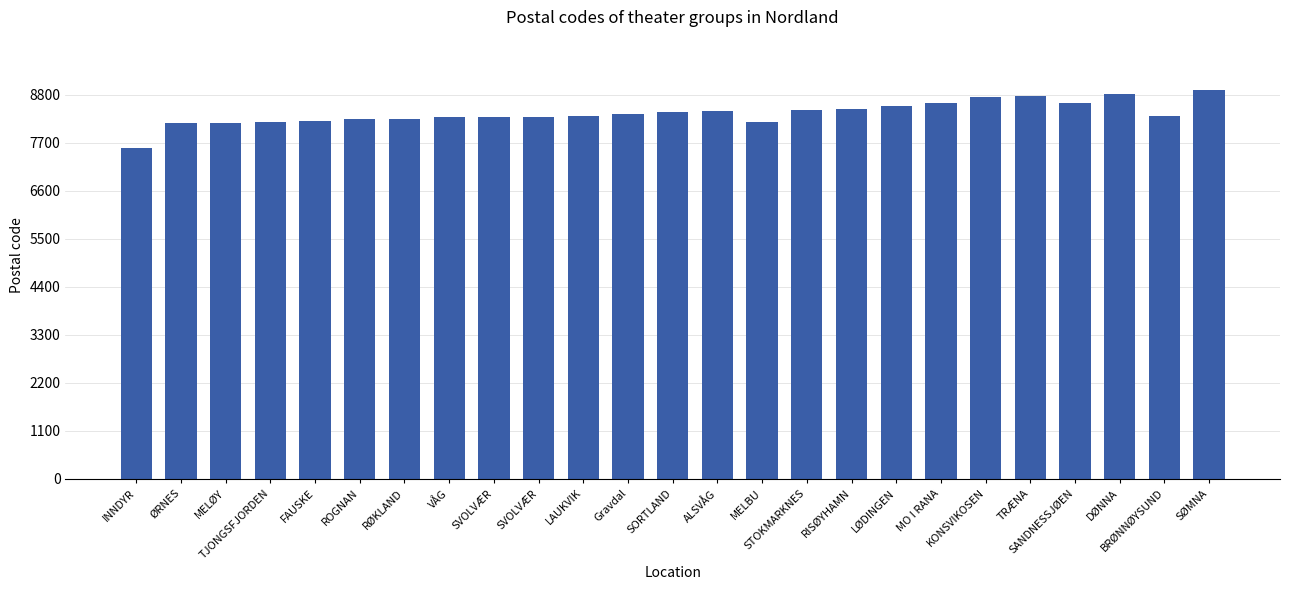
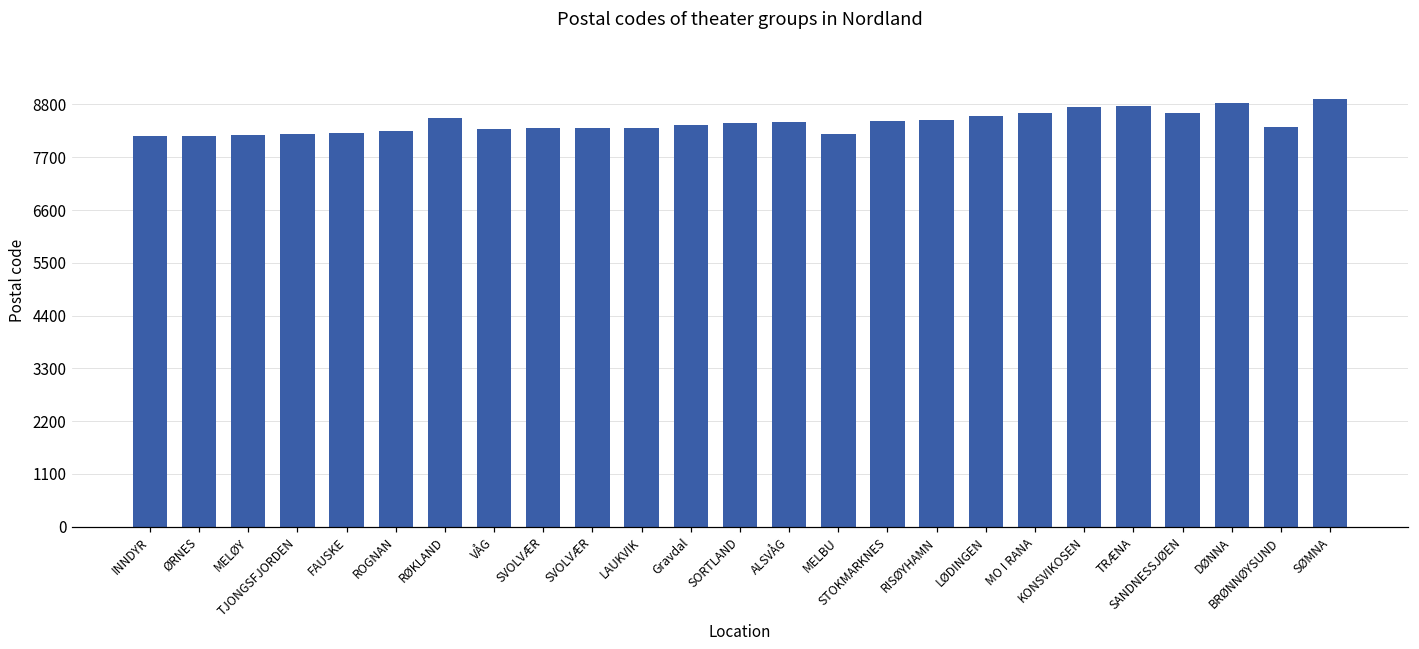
INNDYR: 7600 -> 8100
RØKLAND: 8300 -> 8500
